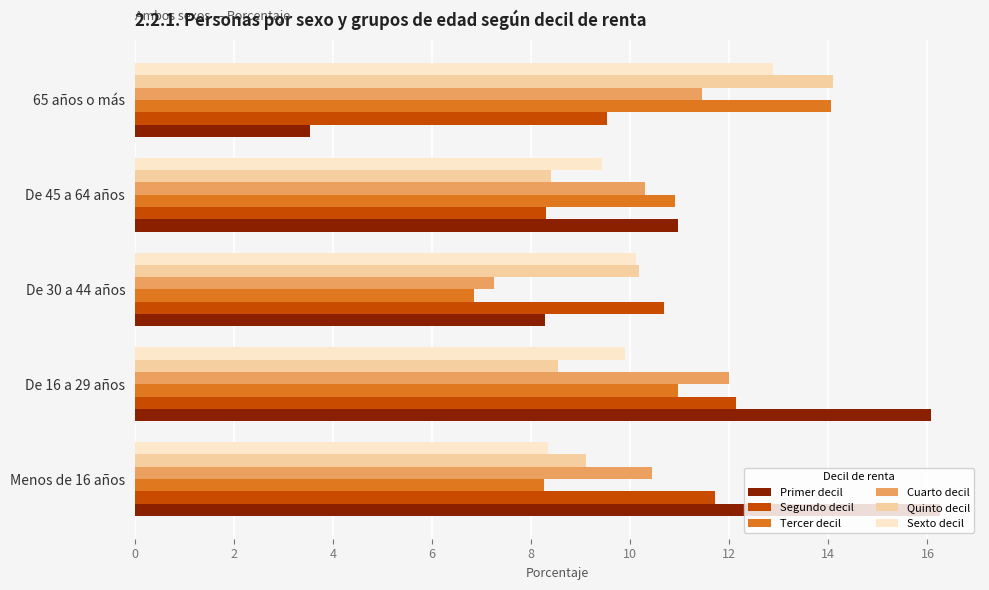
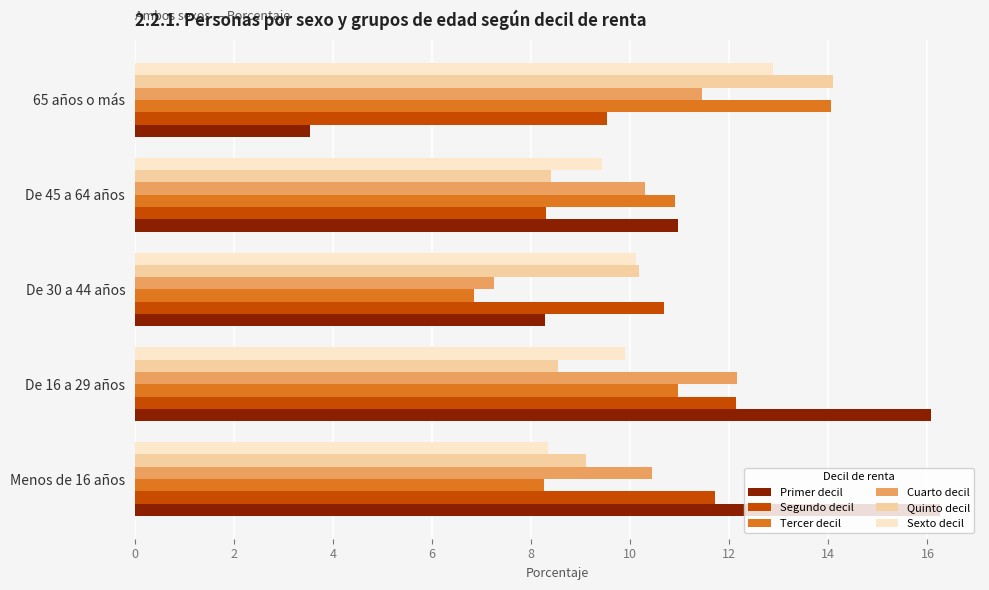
Cuarto decil, De 16 a 29 años: 12.0 -> 12.2
